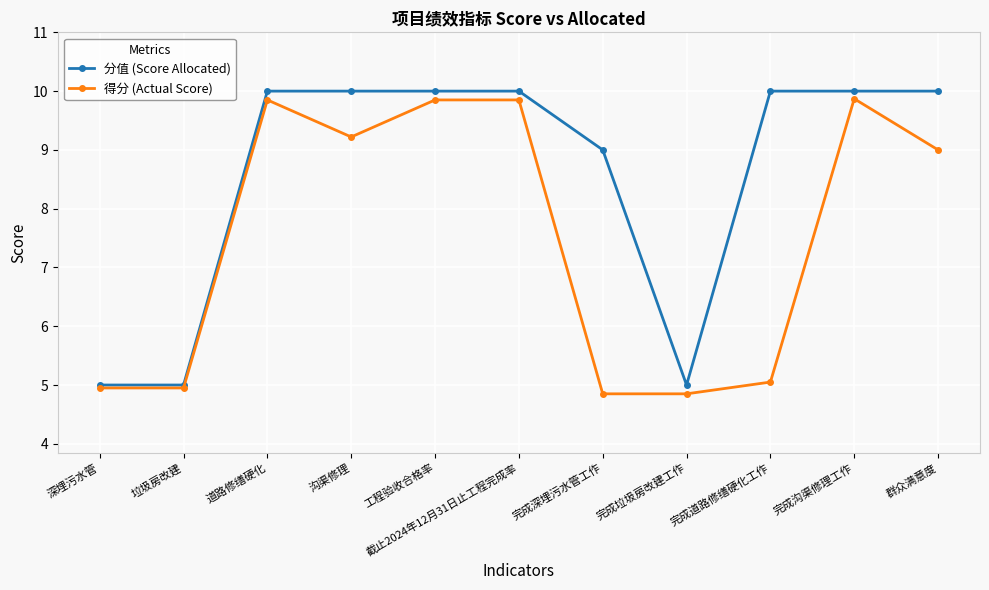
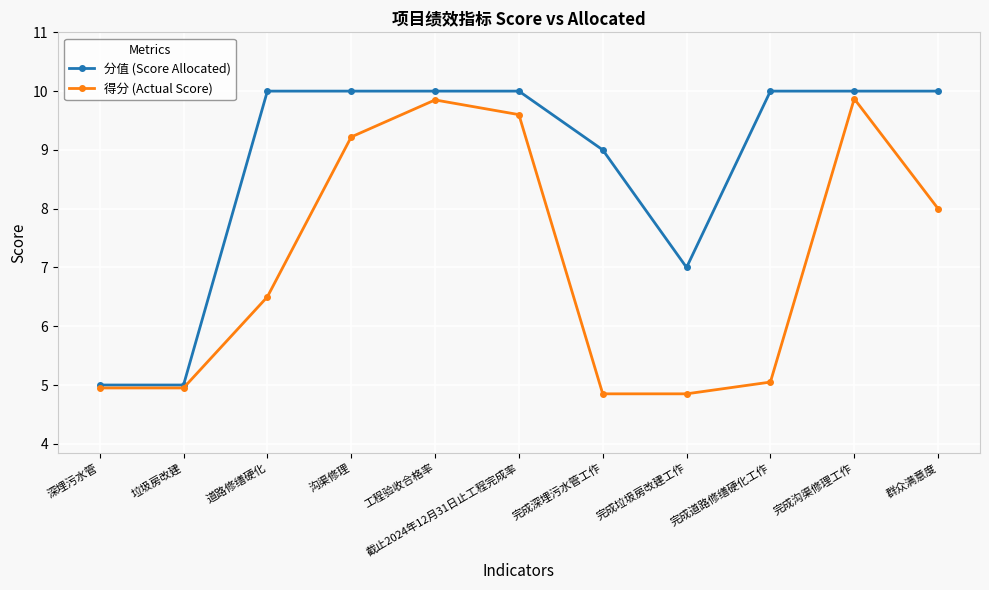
得分 (Actual Score), 道路修缮硬化: 9.9 -> 6.5
得分 (Actual Score), 截止2024年12月31日止工程完成率: 9.9 -> 9.6
分值 (Score Allocated), 完成垃圾房改建工作: 5 -> 7
得分 (Actual Score), 群众满意度: 9 -> 8
